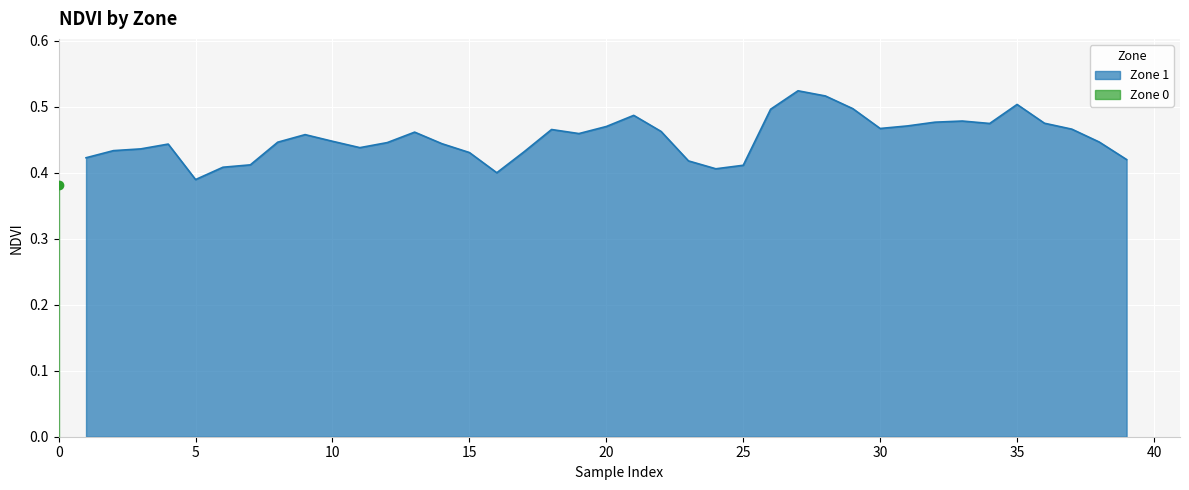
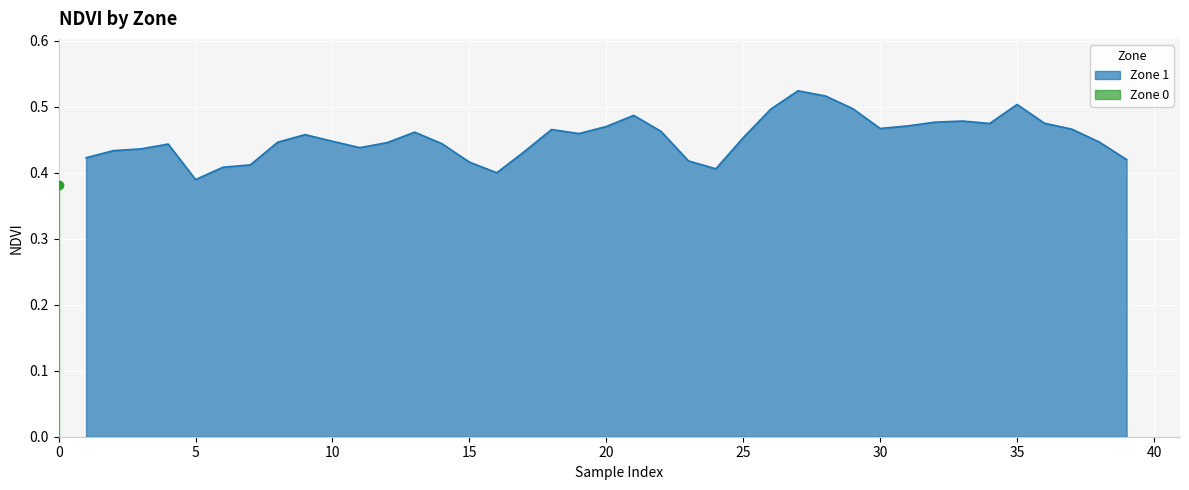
Zone 1, 15: 0.43 -> 0.42
Zone 1, 25: 0.41 -> 0.45
